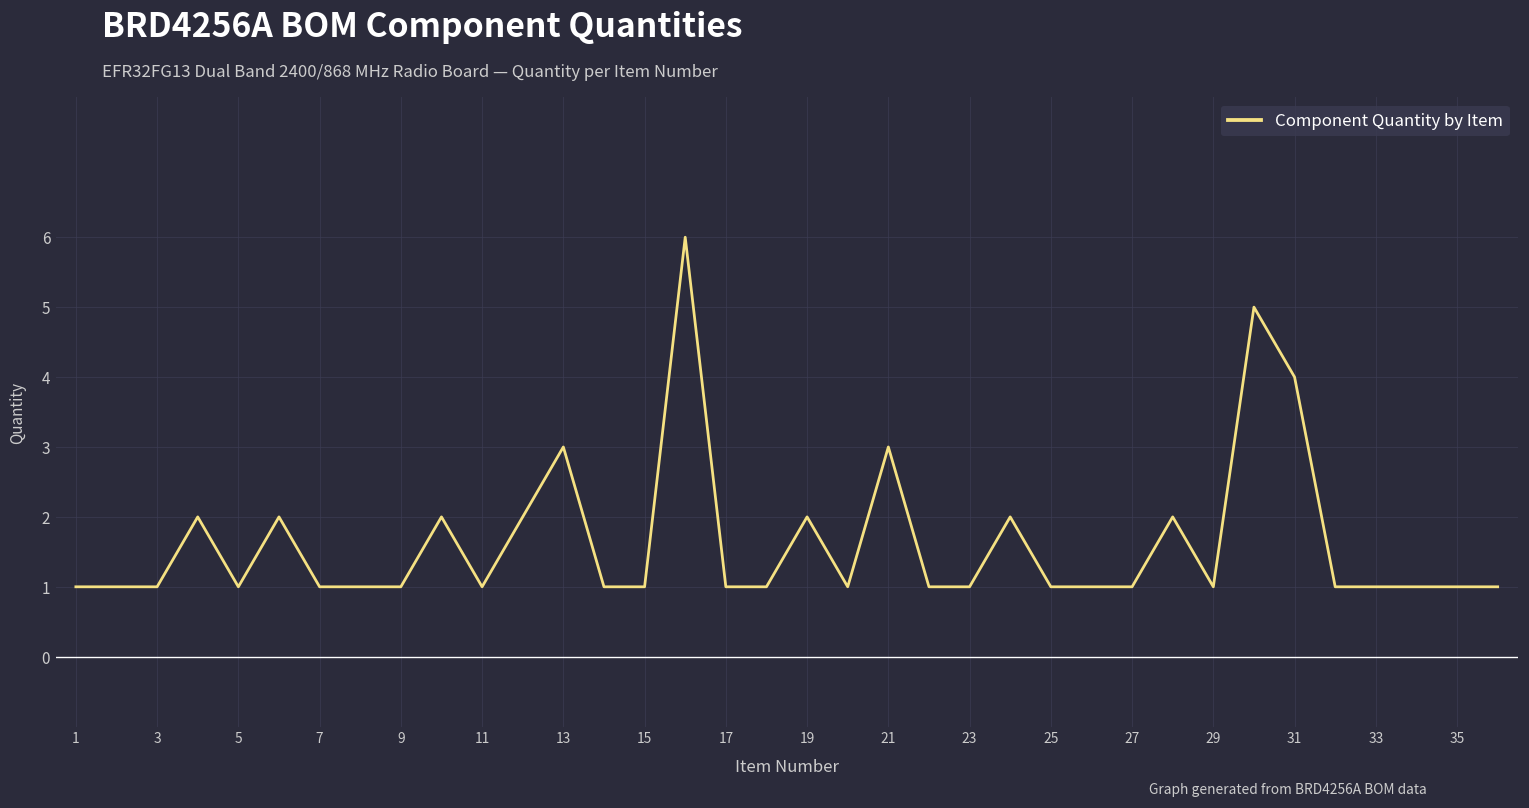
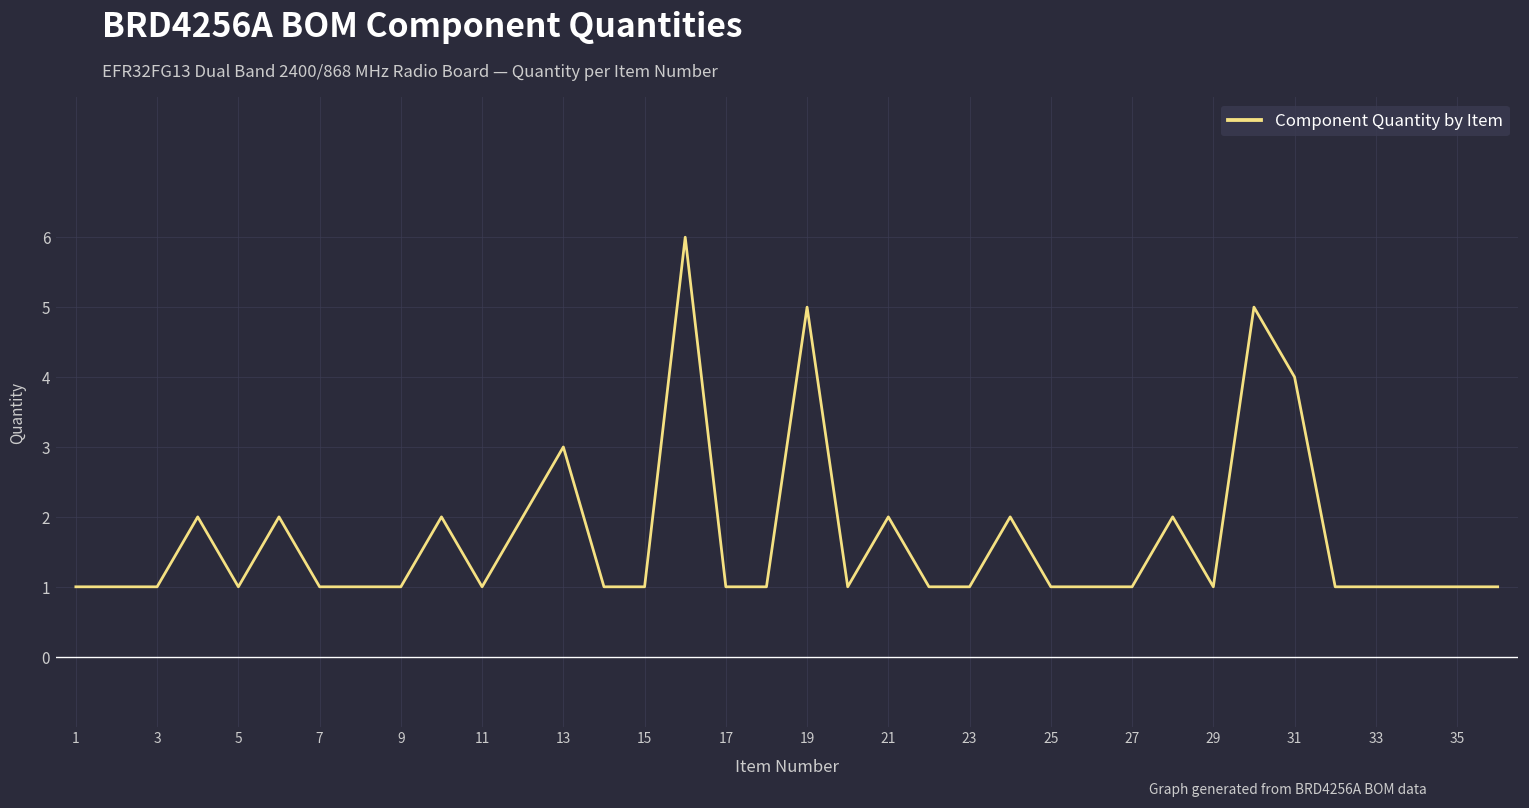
19: 2 -> 5
21: 3 -> 2
